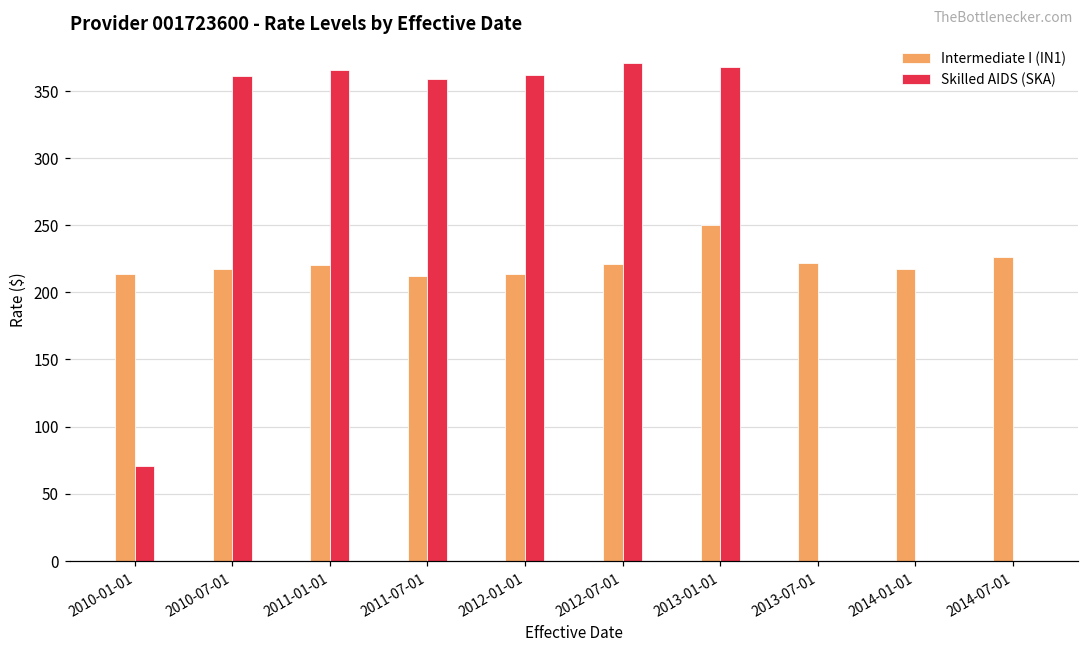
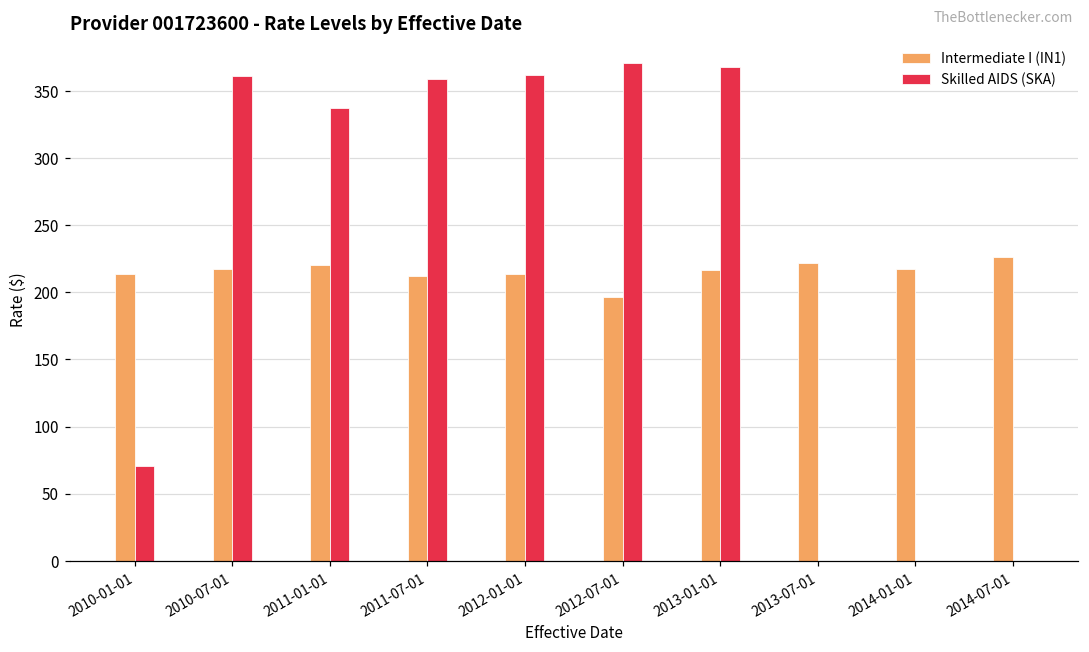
Skilled AIDS (SKA), 2011-01-01: 366 -> 337
Intermediate I (IN1), 2012-07-01: 221 -> 196
Intermediate I (IN1), 2013-01-01: 250 -> 217
